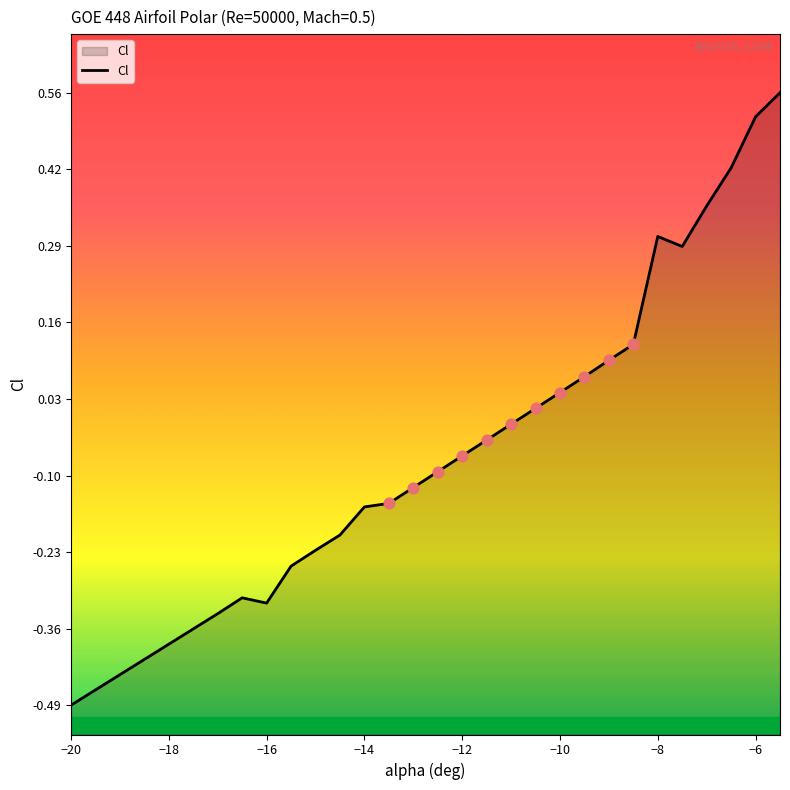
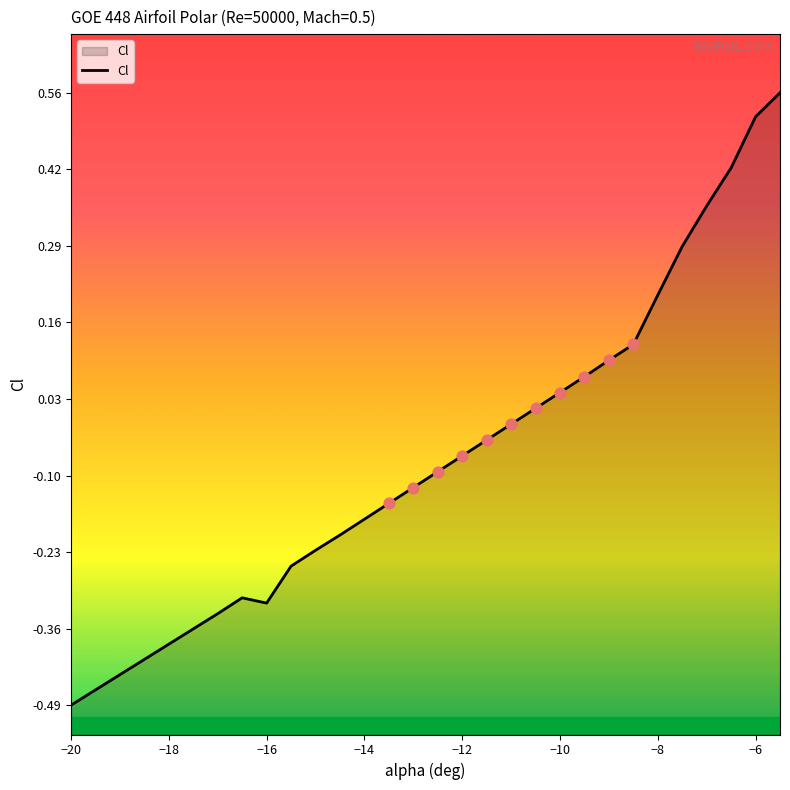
Cl, −14: -0.15 -> -0.17
Cl, −8: 0.31 -> 0.21
